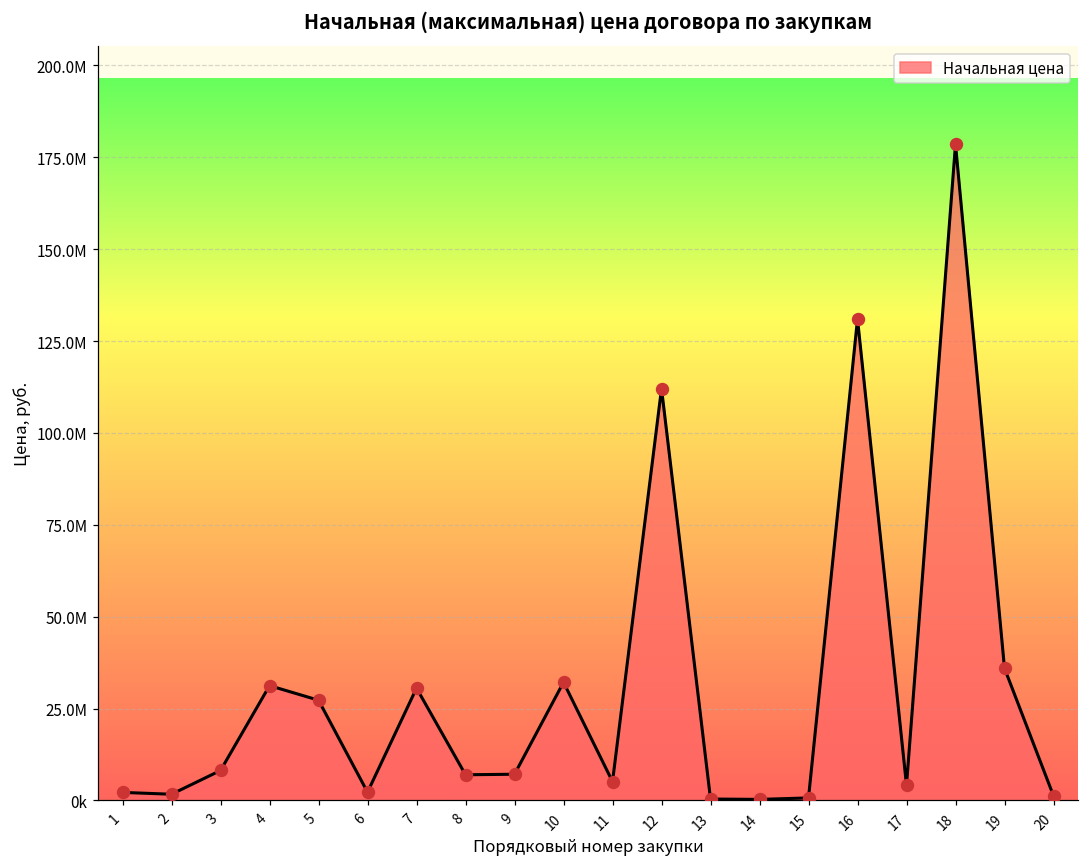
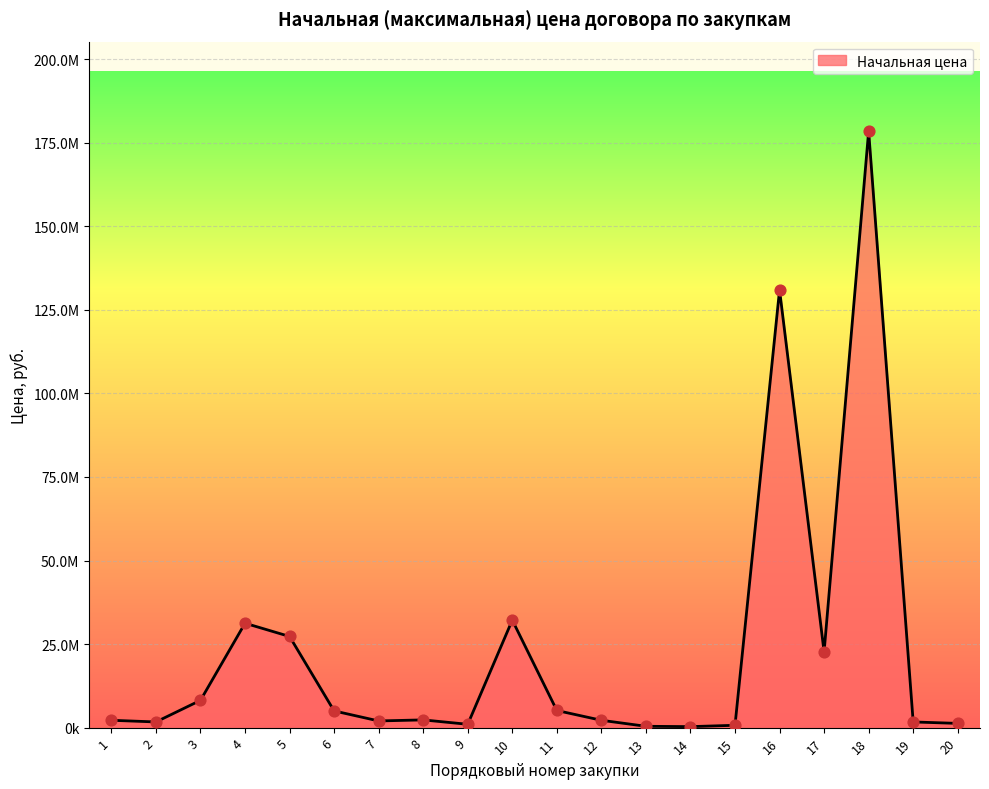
6: 2000000 -> 5000000
7: 31000000 -> 2000000
8: 7000000 -> 2000000
9: 7000000 -> 1000000
12: 112000000 -> 2000000
17: 4000000 -> 23000000
19: 36000000 -> 2000000
